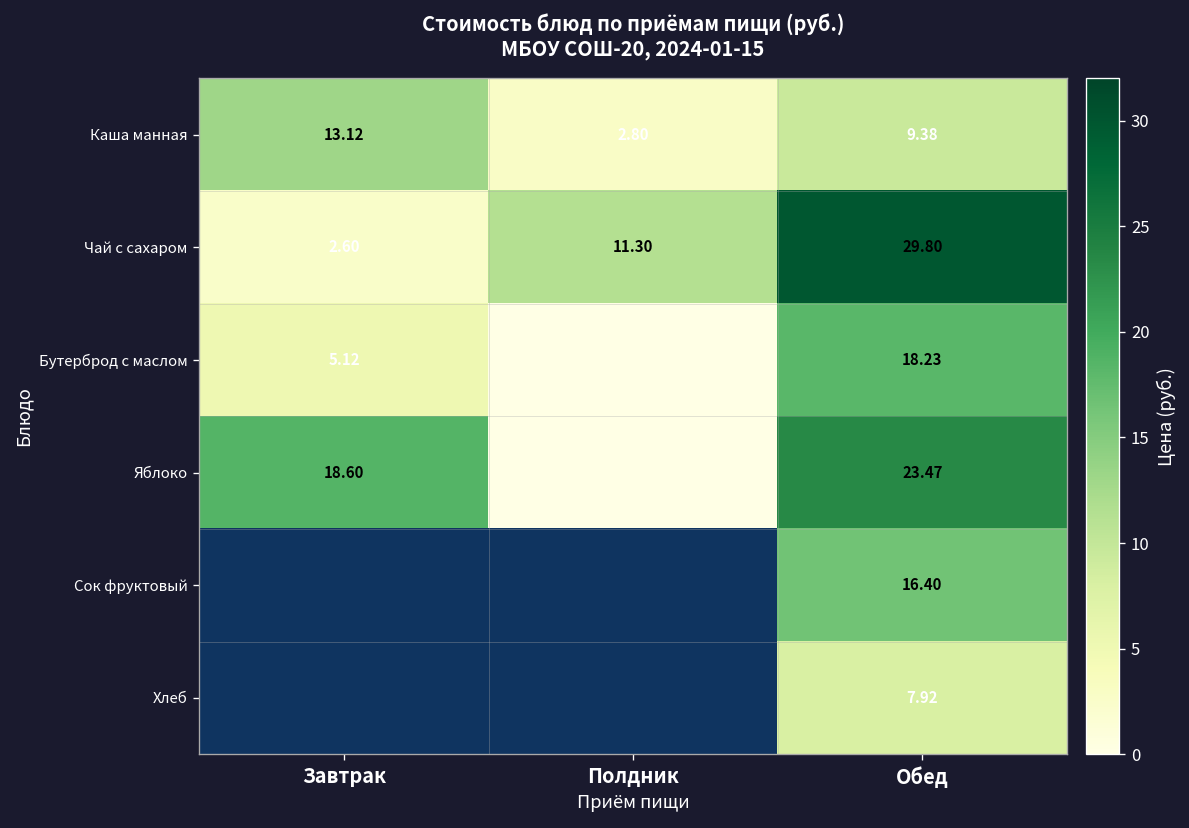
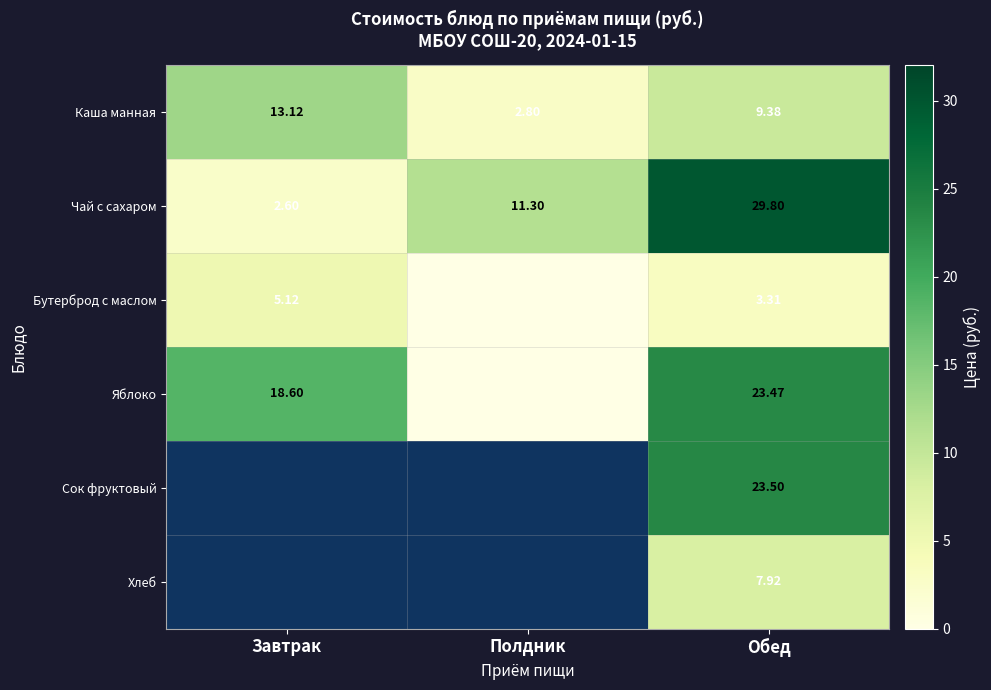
Бутерброд с маслом, Обед: 18.23 -> 3.31
Сок фруктовый, Обед: 16.40 -> 23.50
